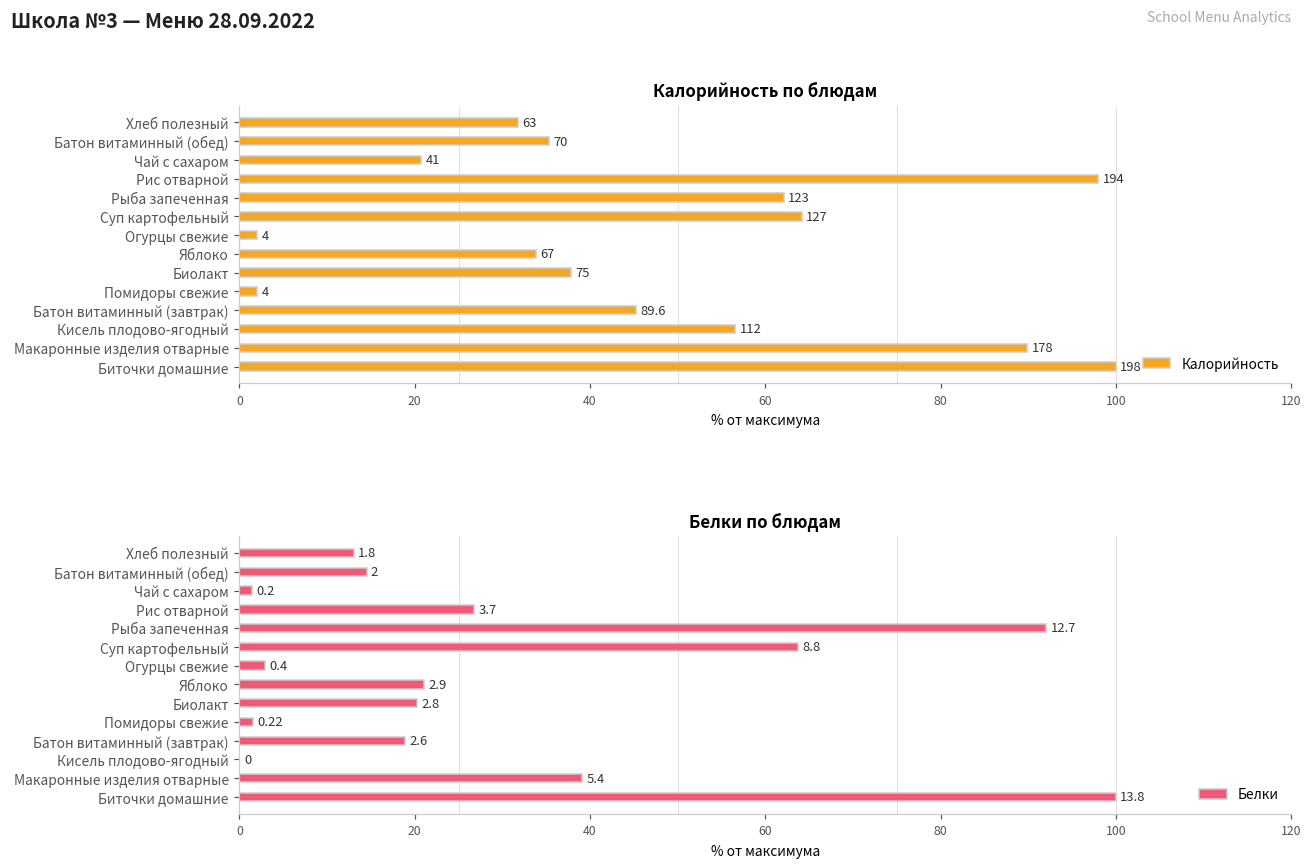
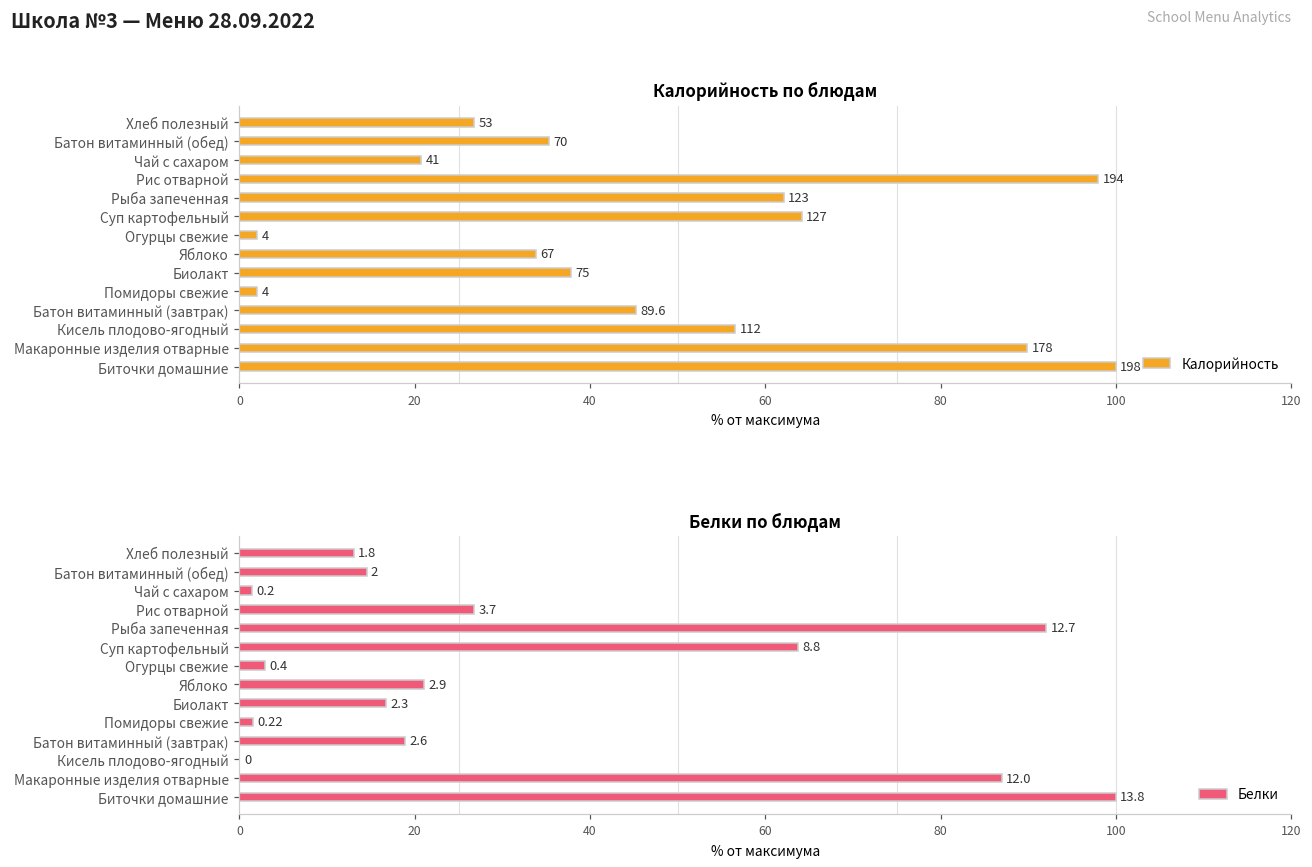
Калорийность по блюдам, Хлеб полезный: 63 -> 53
Белки по блюдам, Биолакт: 2.8 -> 2.3
Белки по блюдам, Макаронные изделия отварные: 5.4 -> 12.0
